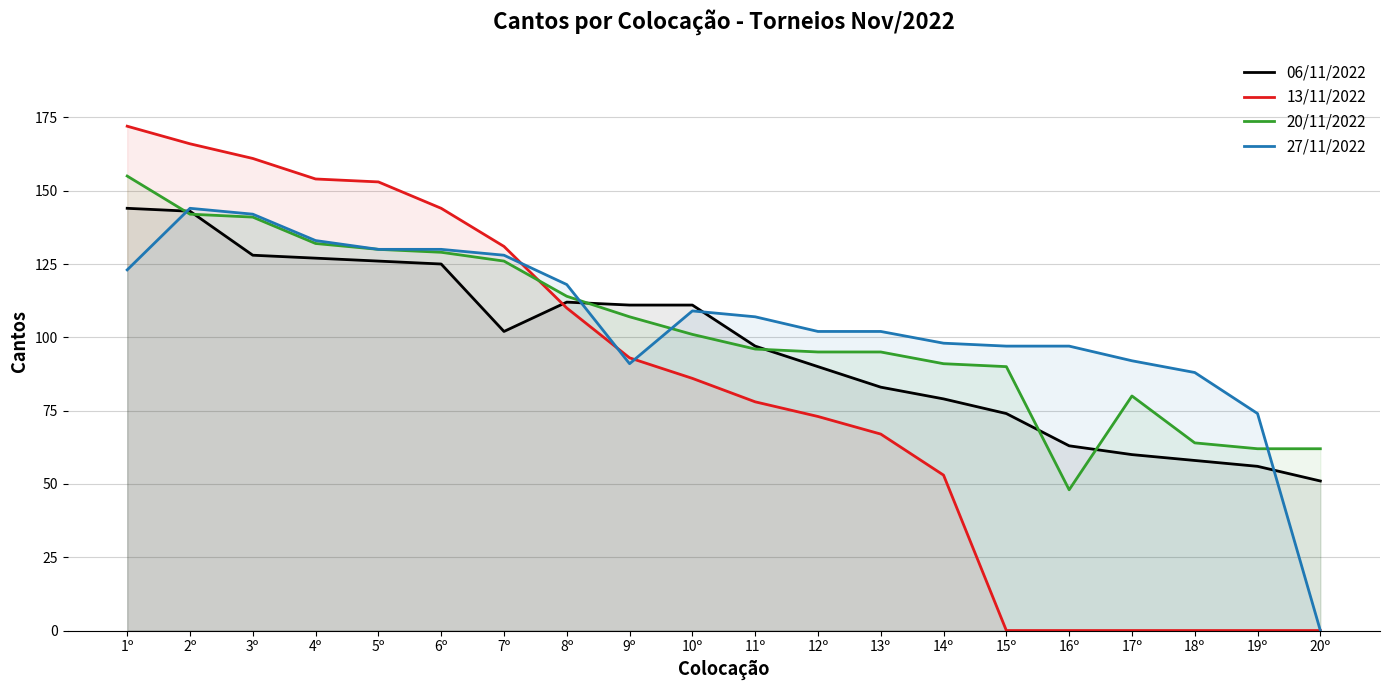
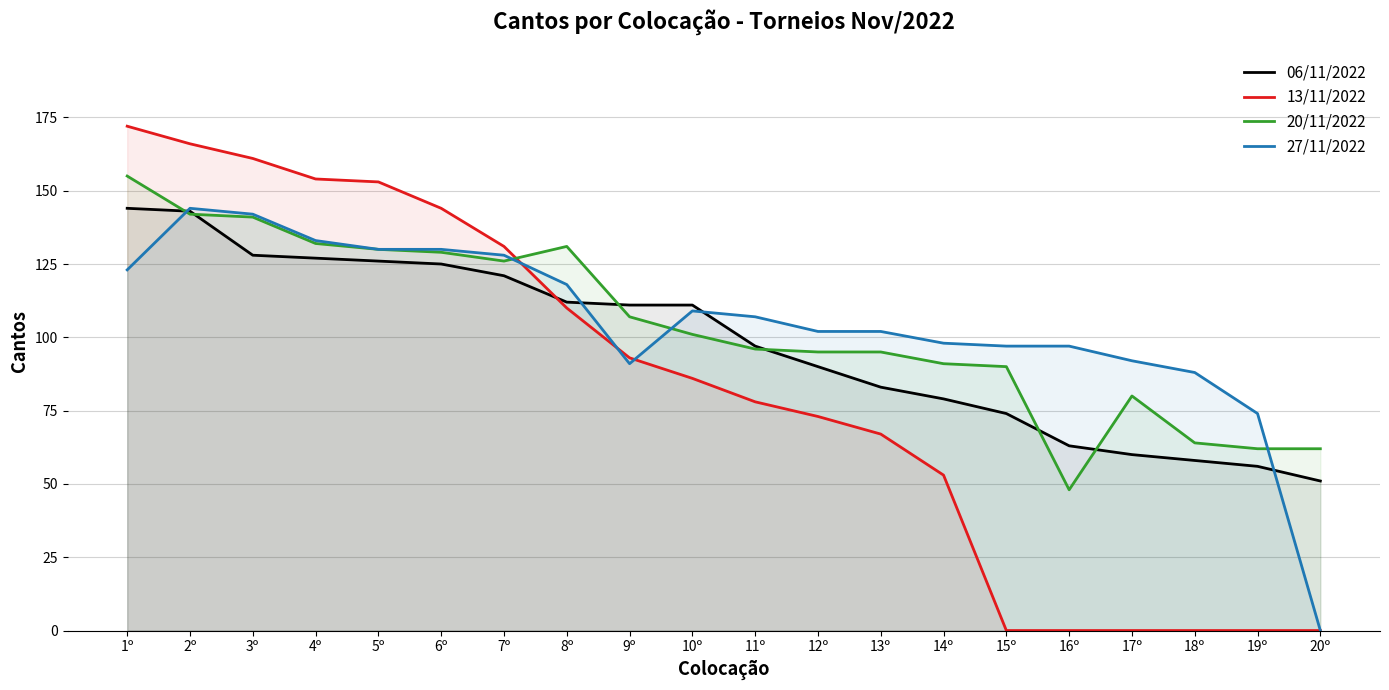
06/11/2022, 7º: 102 -> 121
20/11/2022, 8º: 114 -> 131
